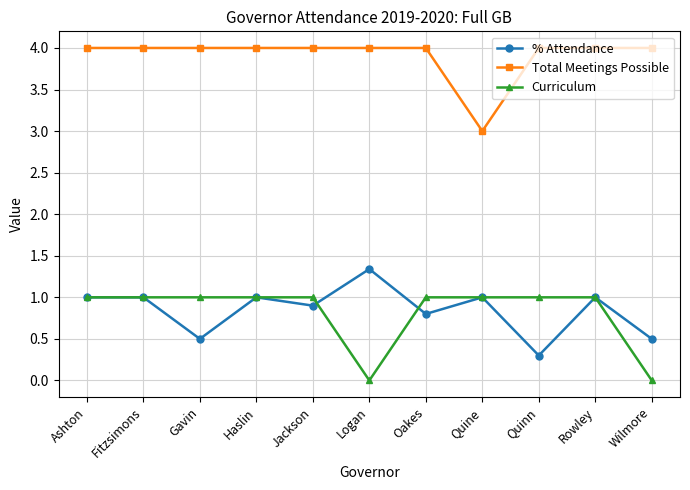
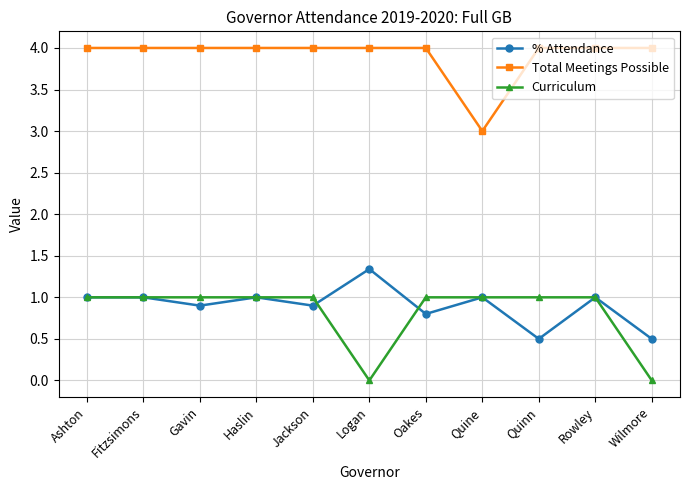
% Attendance, Gavin: 0.5 -> 0.9
% Attendance, Quinn: 0.3 -> 0.5
